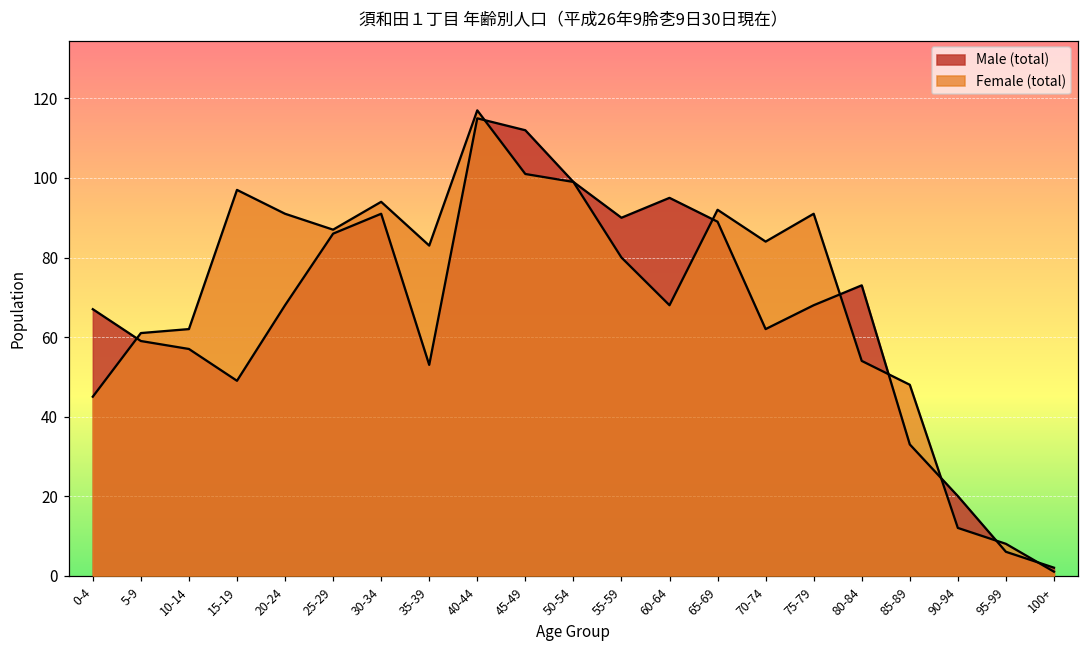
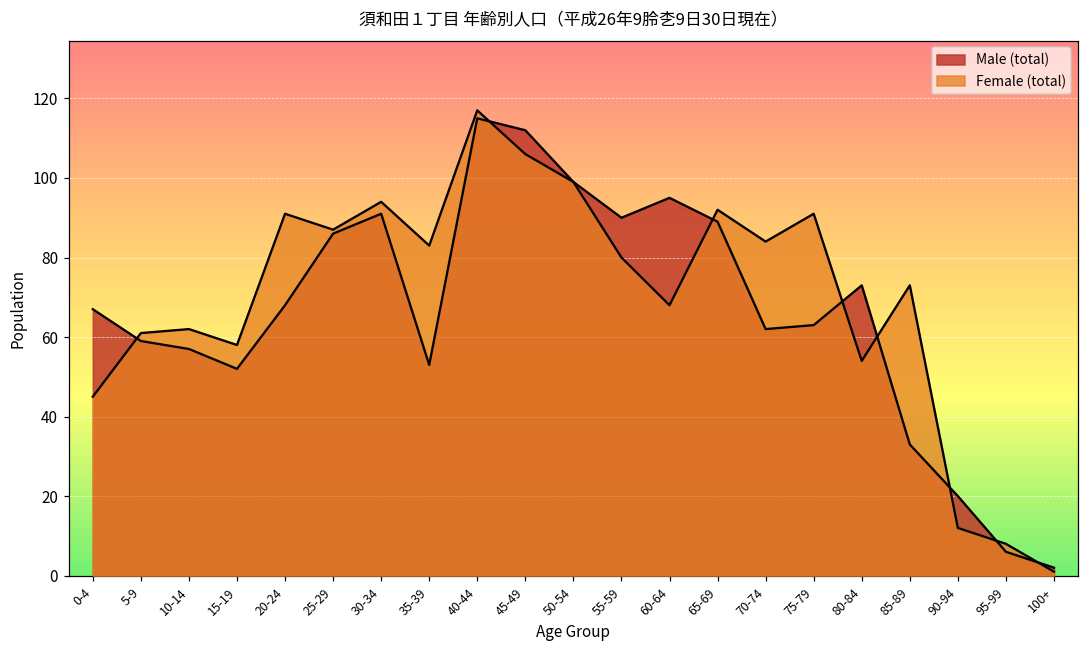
Male (total), 15-19: 49 -> 52
Female (total), 15-19: 97 -> 58
Female (total), 45-49: 101 -> 106
Male (total), 75-79: 68 -> 63
Female (total), 85-89: 48 -> 73
